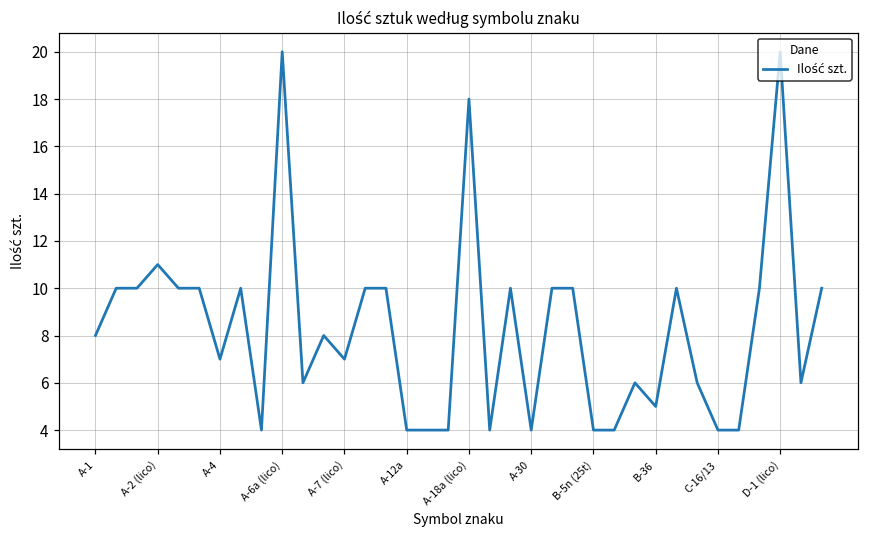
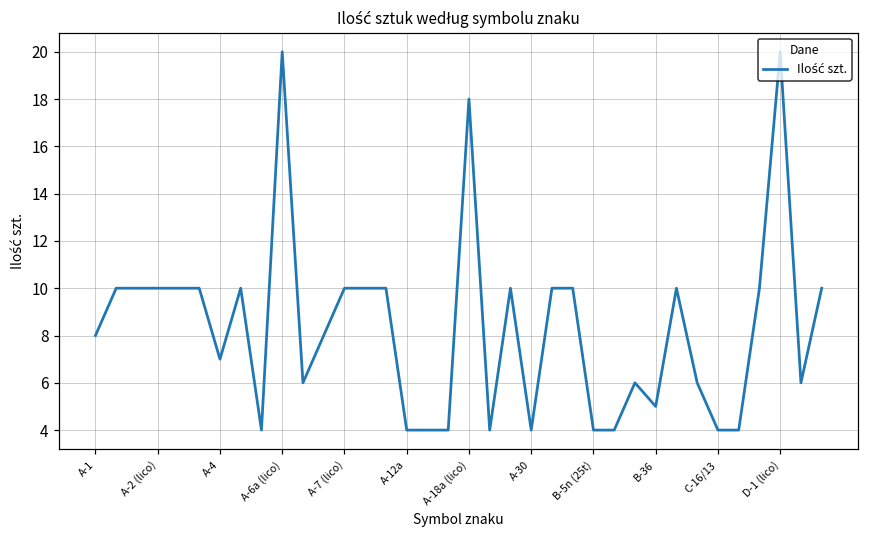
A-2 (lico): 11 -> 10
A-7 (lico): 7 -> 10
